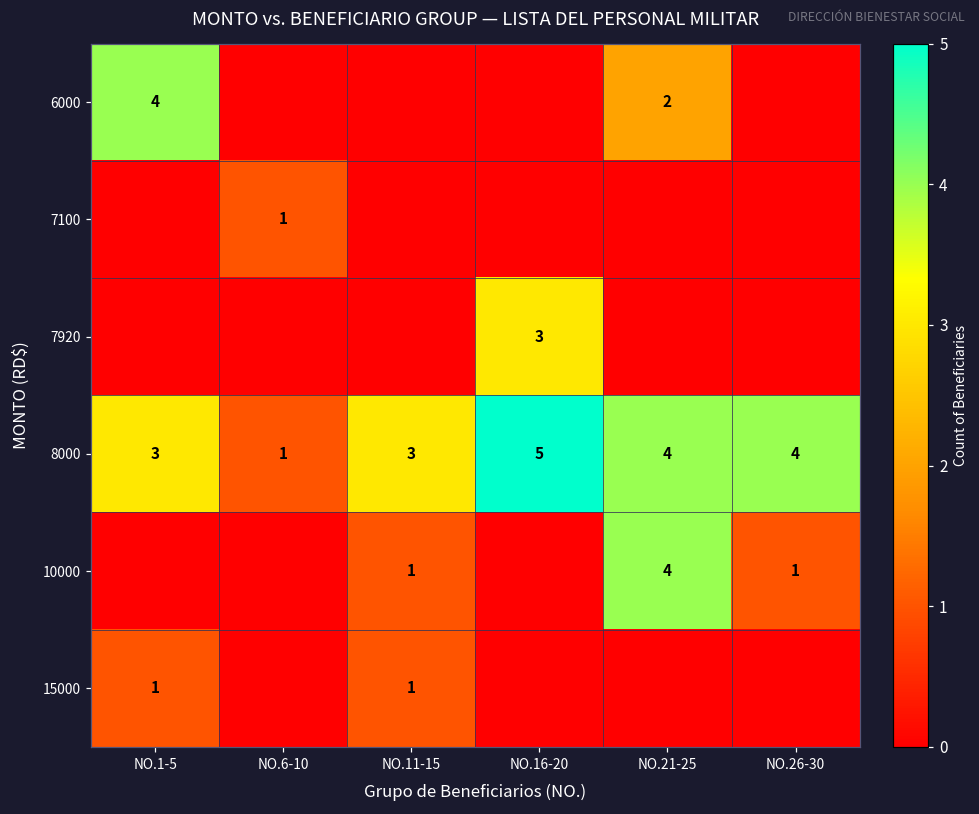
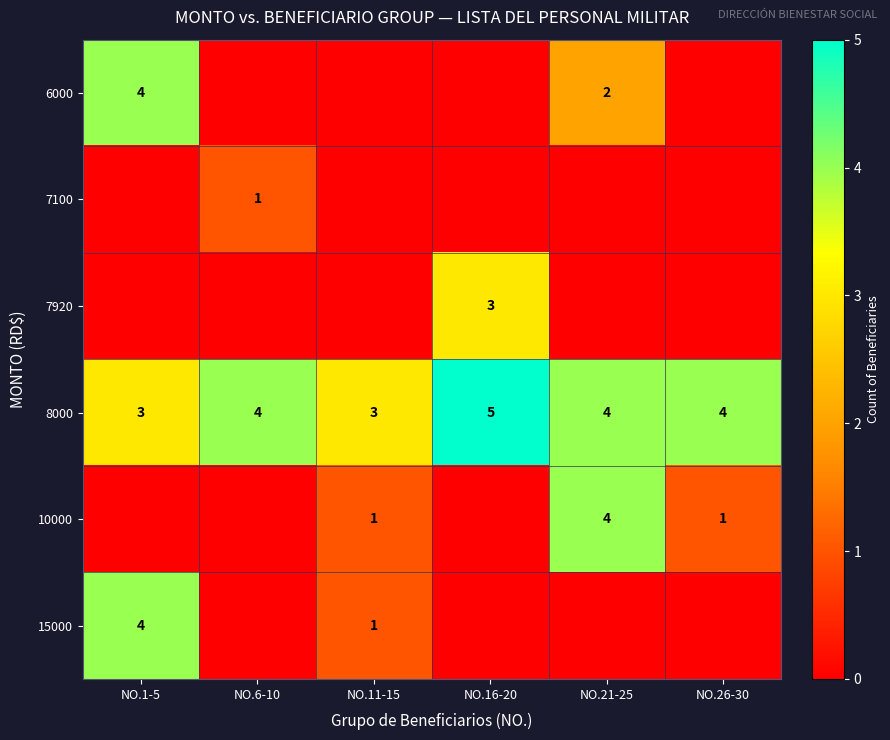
8000, NO.6-10: 1 -> 4
15000, NO.1-5: 1 -> 4
